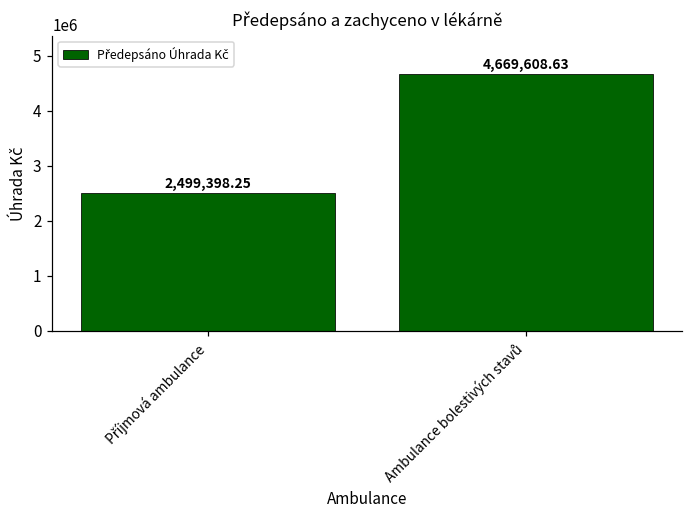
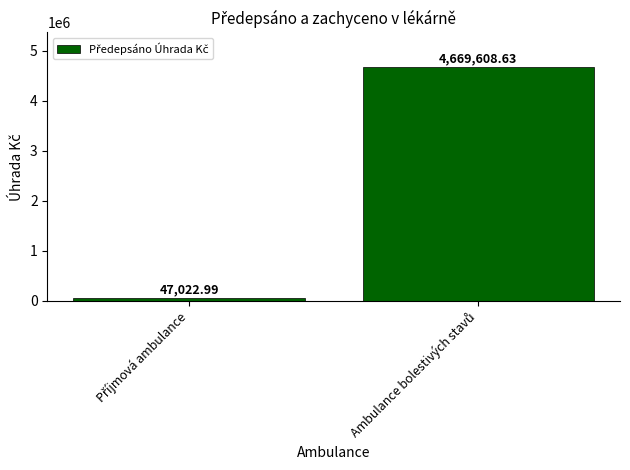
Příjmová ambulance: 2,499,398.25 -> 47,022.99
